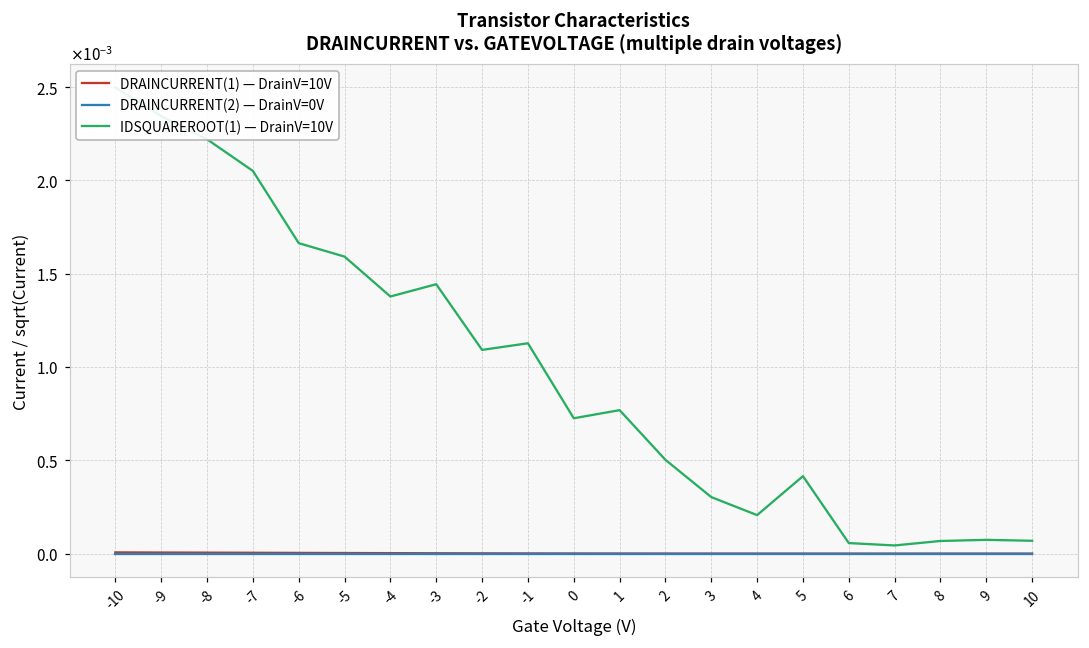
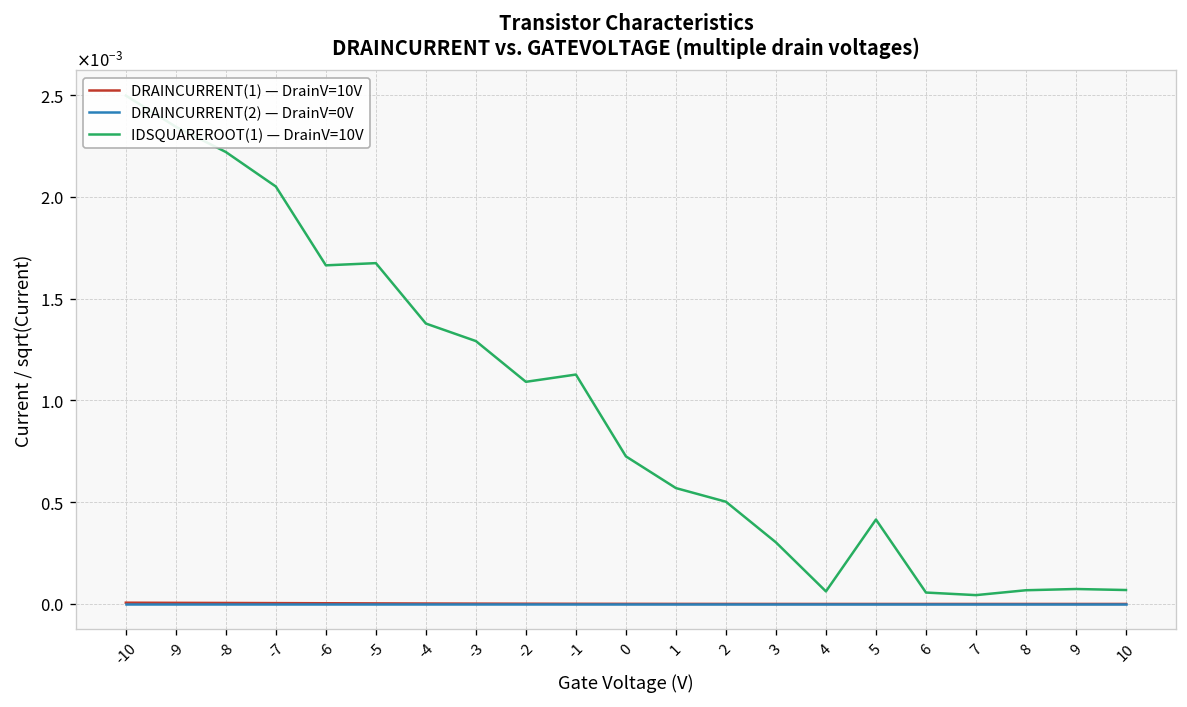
IDSQUAREROOT(1) — DrainV=10V, -5: 0.00159 -> 0.00167
IDSQUAREROOT(1) — DrainV=10V, -3: 0.00144 -> 0.00129
IDSQUAREROOT(1) — DrainV=10V, 1: 0.00077 -> 0.00057
IDSQUAREROOT(1) — DrainV=10V, 4: 0.00021 -> 0.00006
